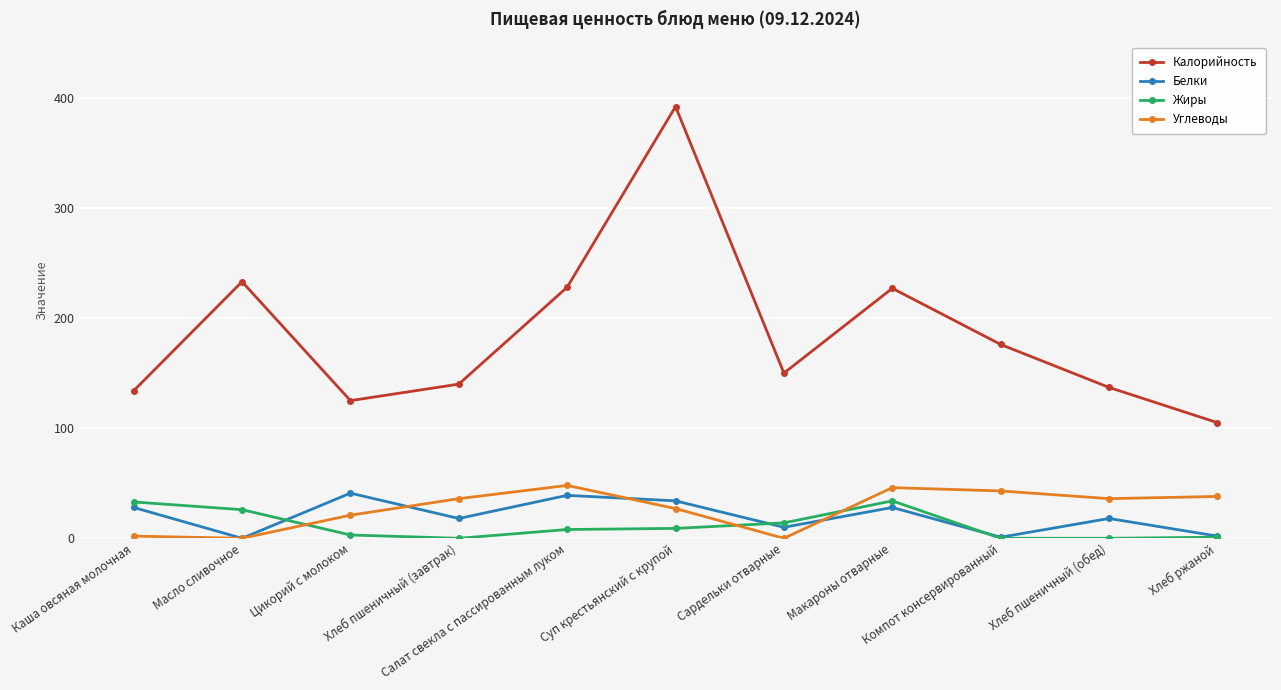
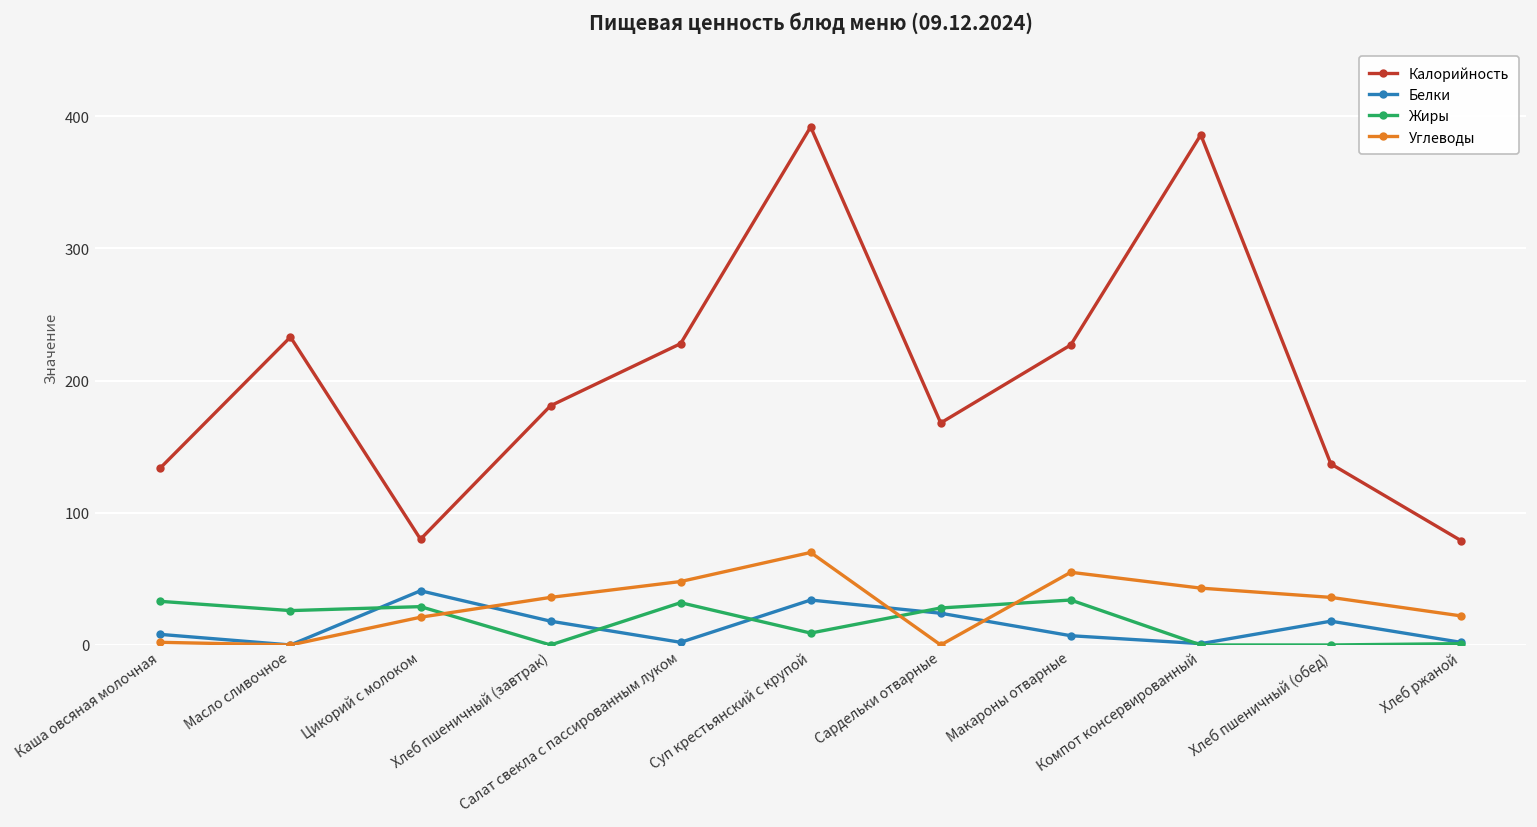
Белки, Каша овсяная молочная: 28 -> 8
Калорийность, Цикорий с молоком: 125 -> 80
Жиры, Цикорий с молоком: 3 -> 29
Калорийность, Хлеб пшеничный (завтрак): 140 -> 181
Белки, Салат свекла с пассированным луком: 39 -> 2
Жиры, Салат свекла с пассированным луком: 8 -> 32
Углеводы, Суп крестьянский с крупой: 27 -> 70
Калорийность, Сардельки отварные: 150 -> 168
Белки, Сардельки отварные: 10 -> 24
Жиры, Сардельки отварные: 14 -> 28
Белки, Макароны отварные: 28 -> 7
Углеводы, Макароны отварные: 46 -> 55
Калорийность, Компот консервированный: 176 -> 386
Калорийность, Хлеб ржаной: 105 -> 79
Углеводы, Хлеб ржаной: 38 -> 22
